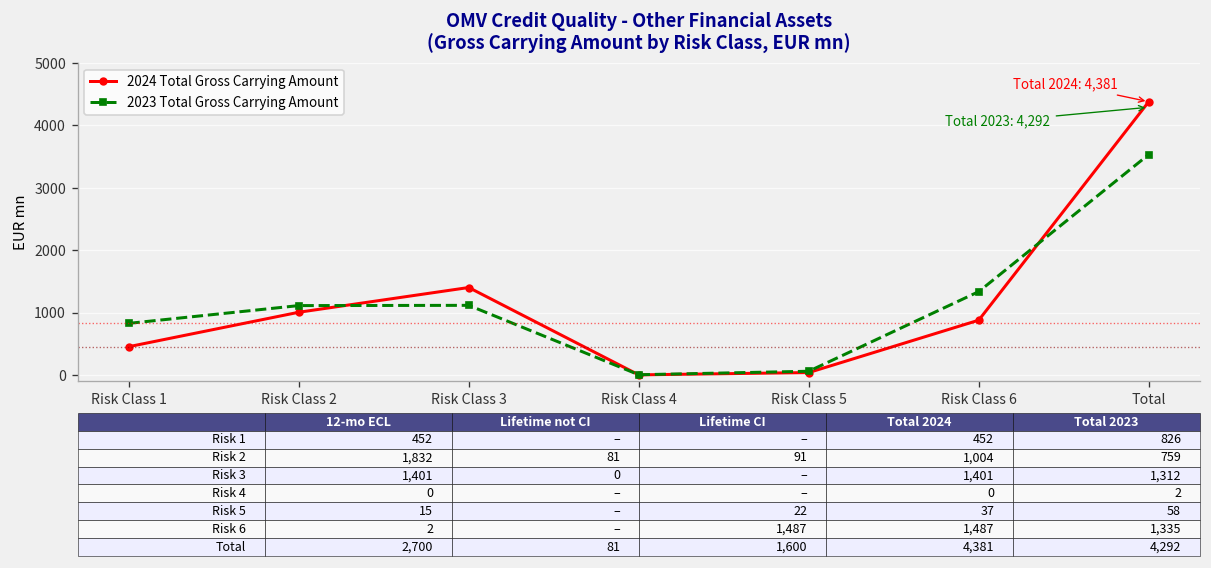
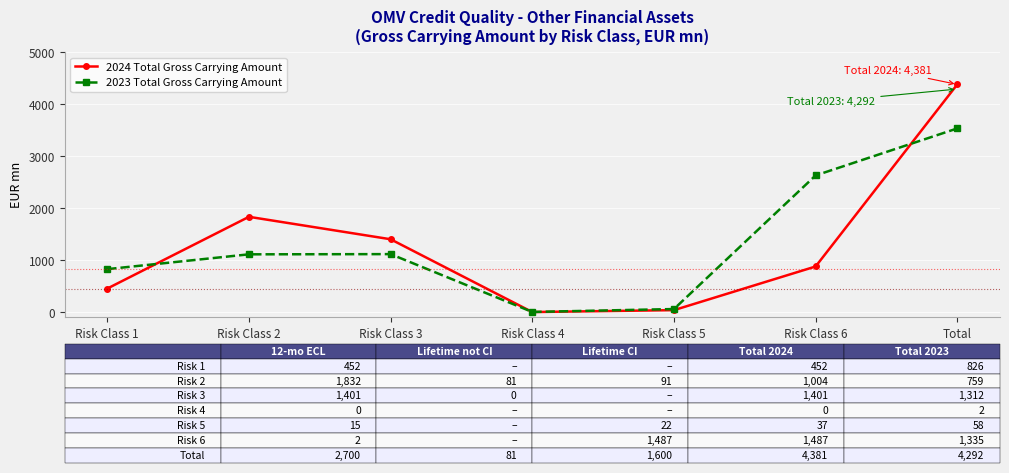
2024 Total Gross Carrying Amount, Risk Class 2: 1000 -> 1800
2023 Total Gross Carrying Amount, Risk Class 6: 1300 -> 2600
